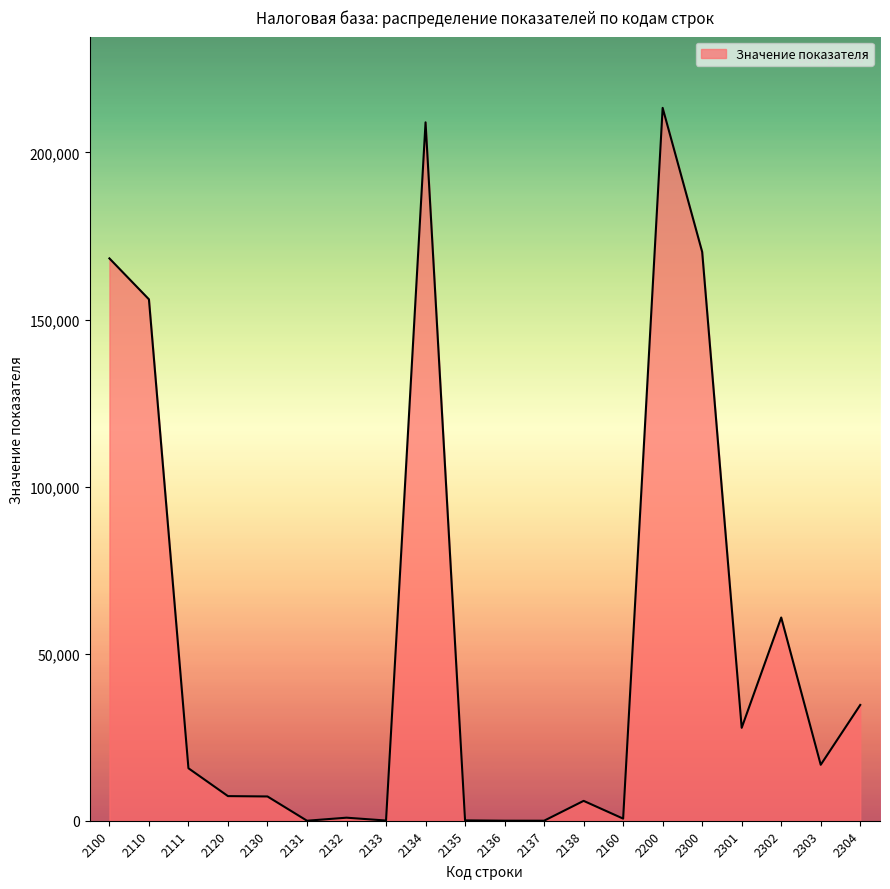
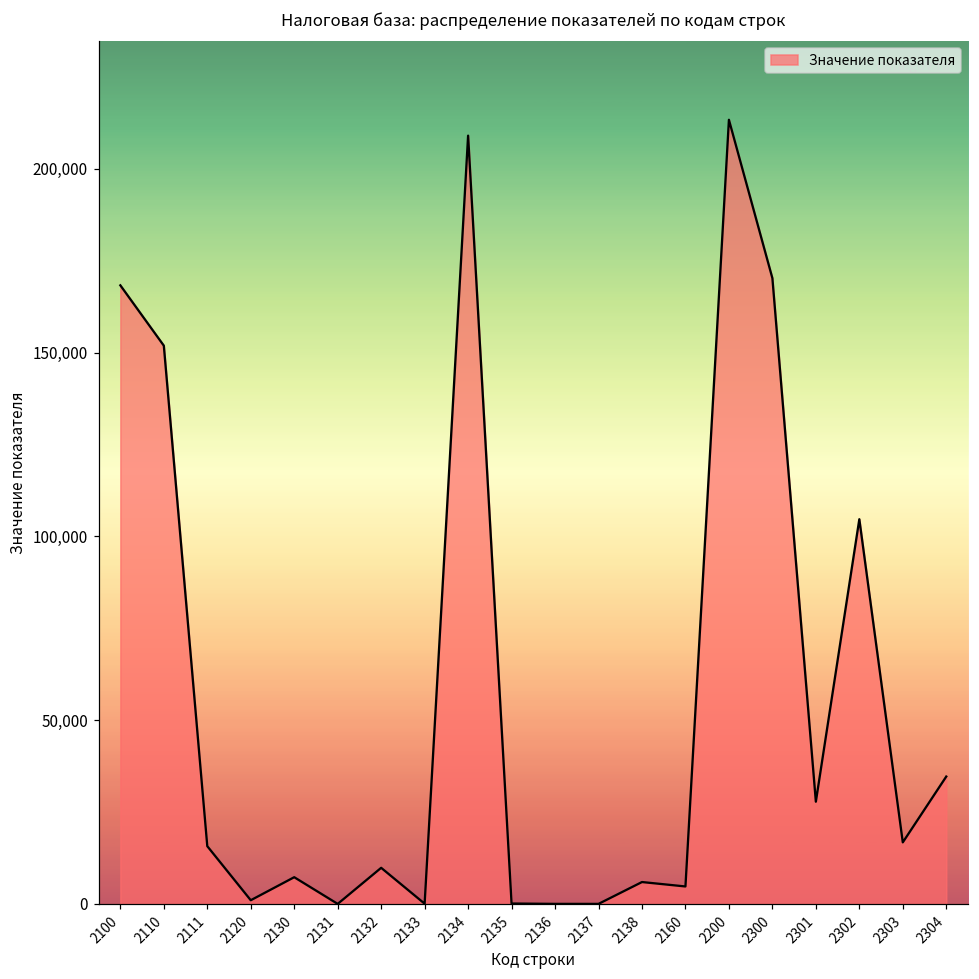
2110: 156,000 -> 152,000
2120: 7,000 -> 1,000
2132: 1,000 -> 10,000
2160: 1,000 -> 5,000
2302: 61,000 -> 105,000
